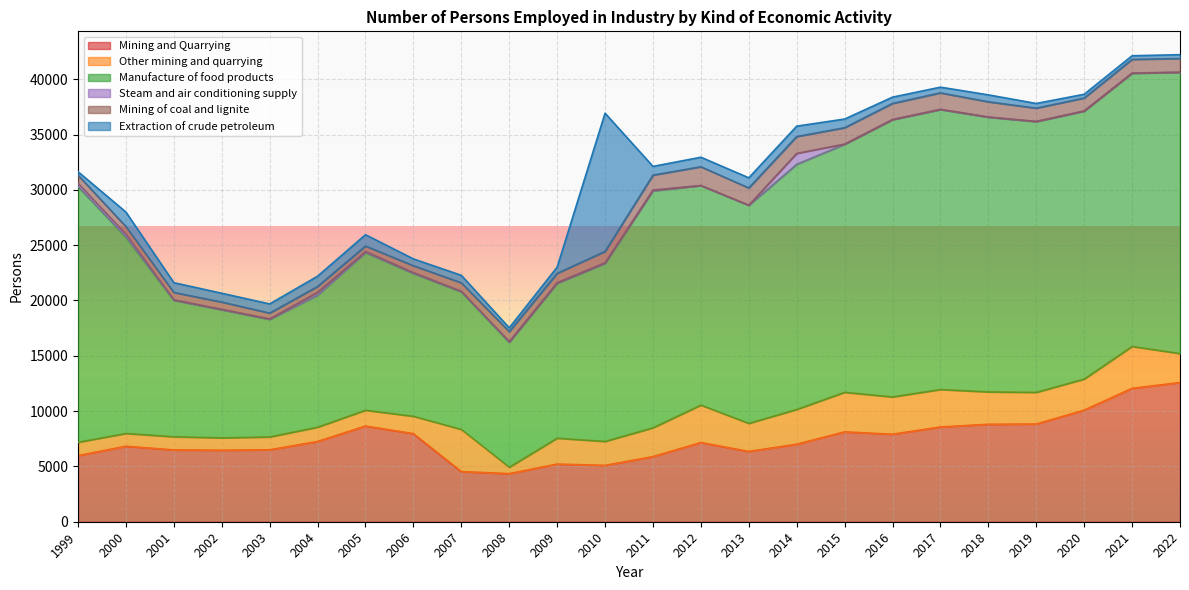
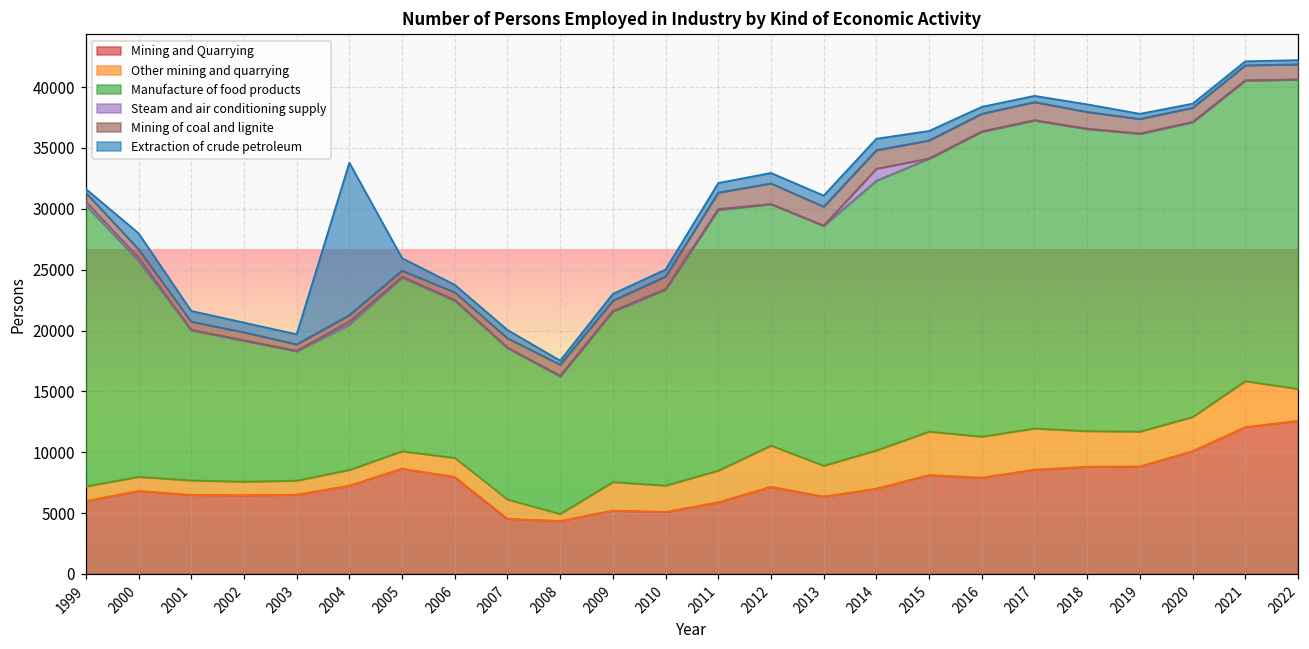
Extraction of crude petroleum, 2004: 900 -> 12500
Other mining and quarrying, 2007: 3800 -> 1600
Extraction of crude petroleum, 2010: 12500 -> 600
